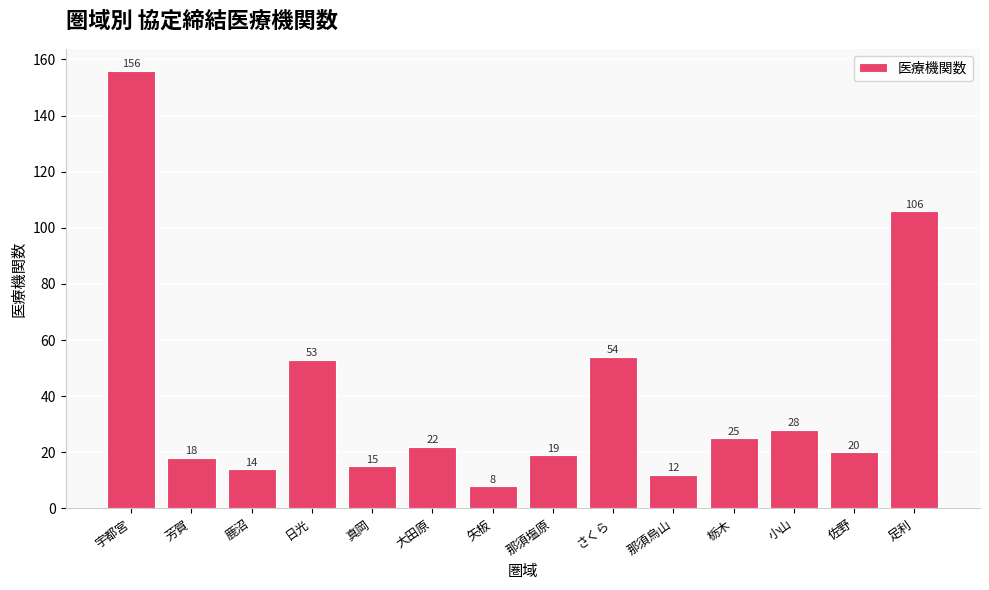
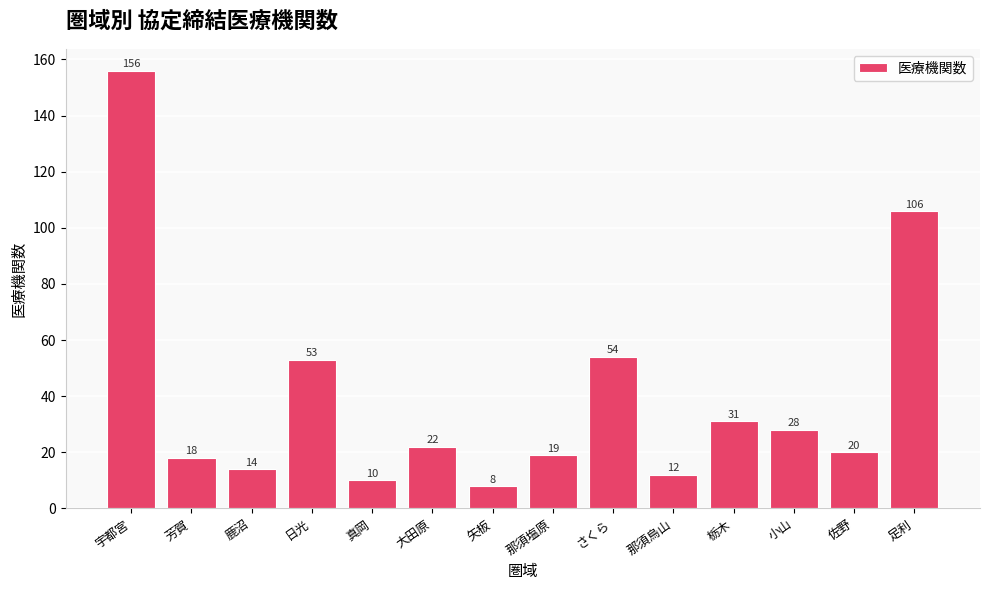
真岡: 15 -> 10
栃木: 25 -> 31
